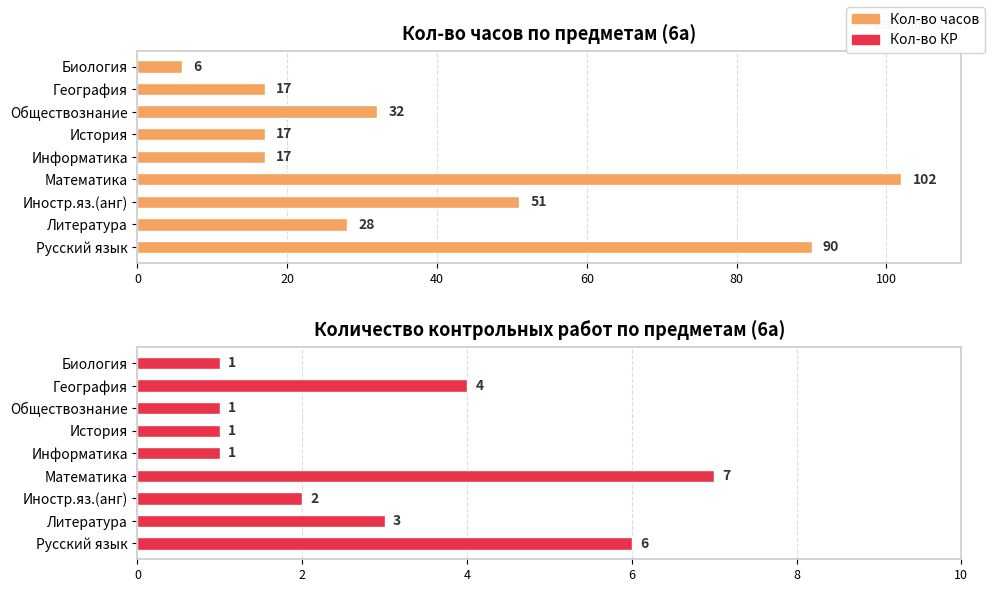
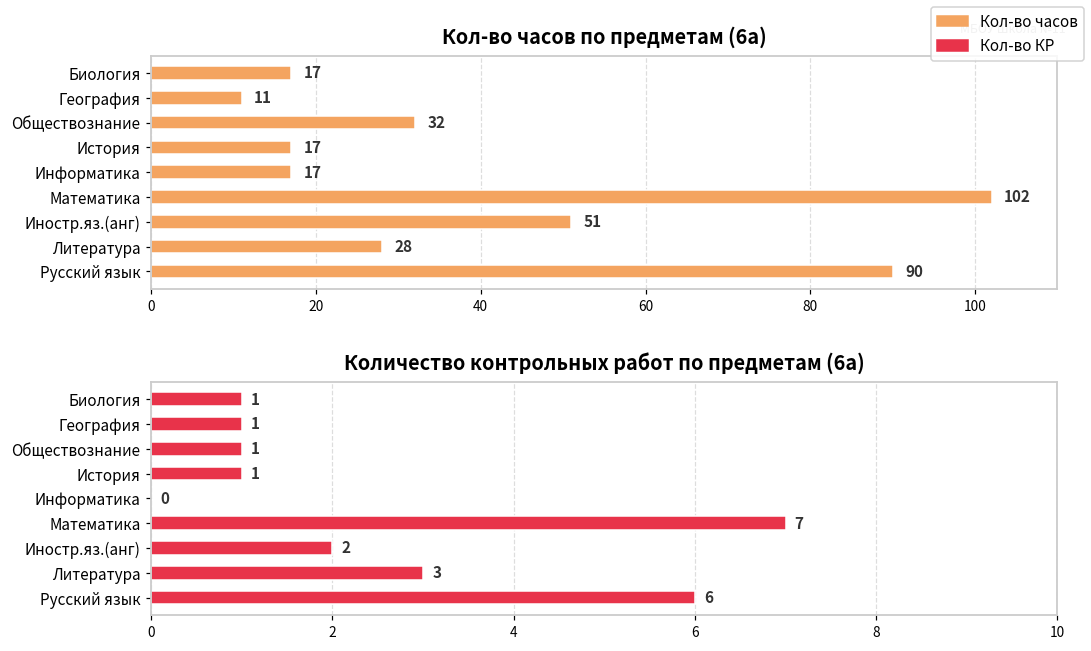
Кол-во часов по предметам (6а), Биология: 6 -> 17
Кол-во часов по предметам (6а), География: 17 -> 11
Количество контрольных работ по предметам (6а), География: 4 -> 1
Количество контрольных работ по предметам (6а), Информатика: 1 -> 0
